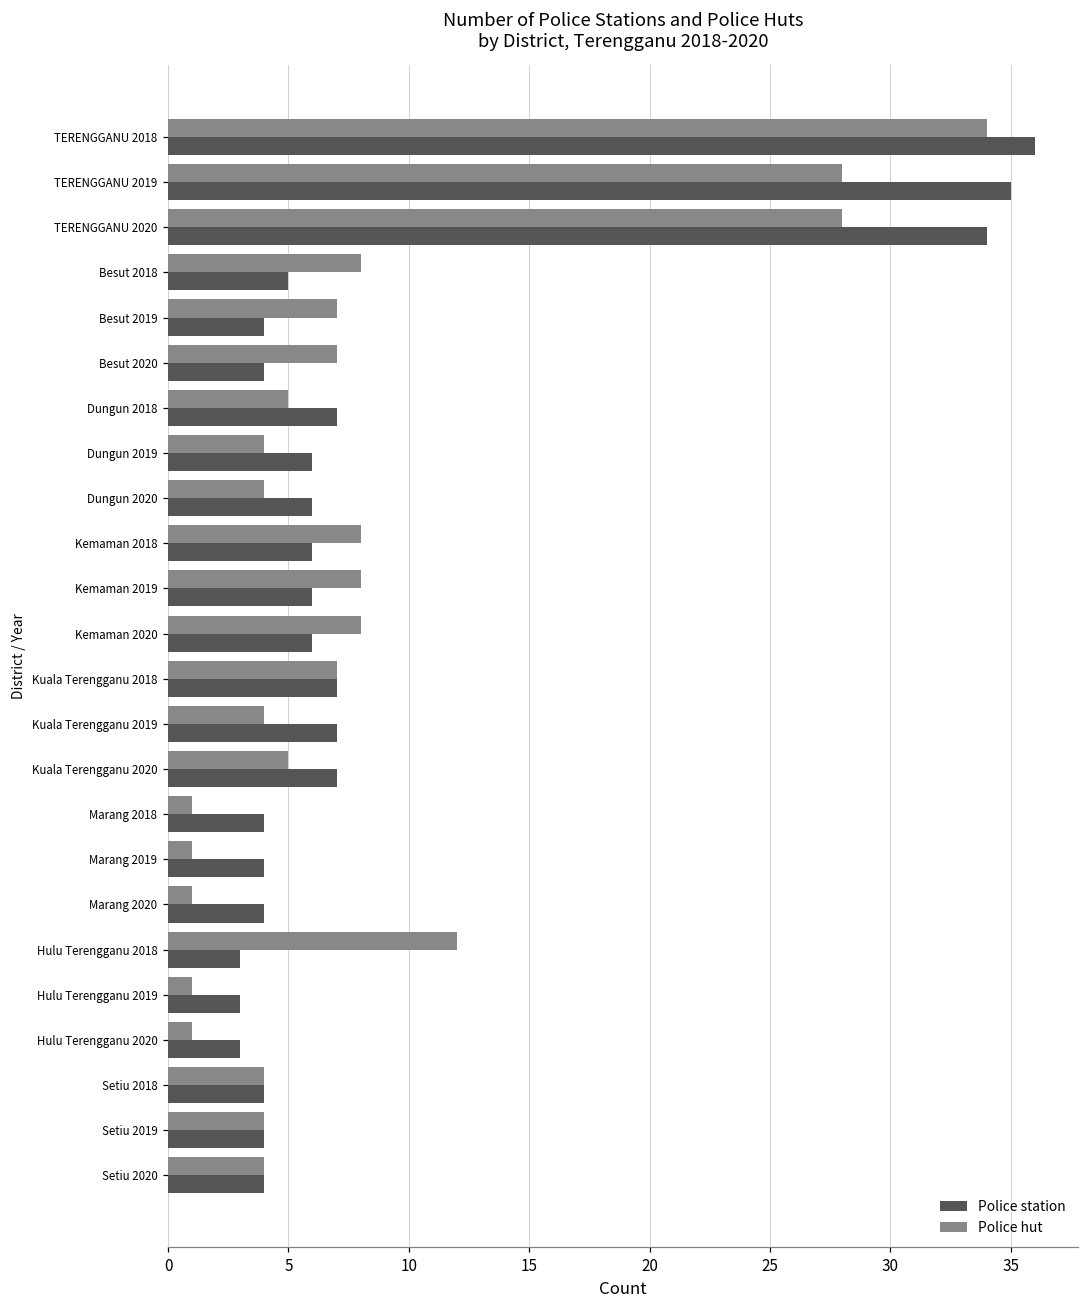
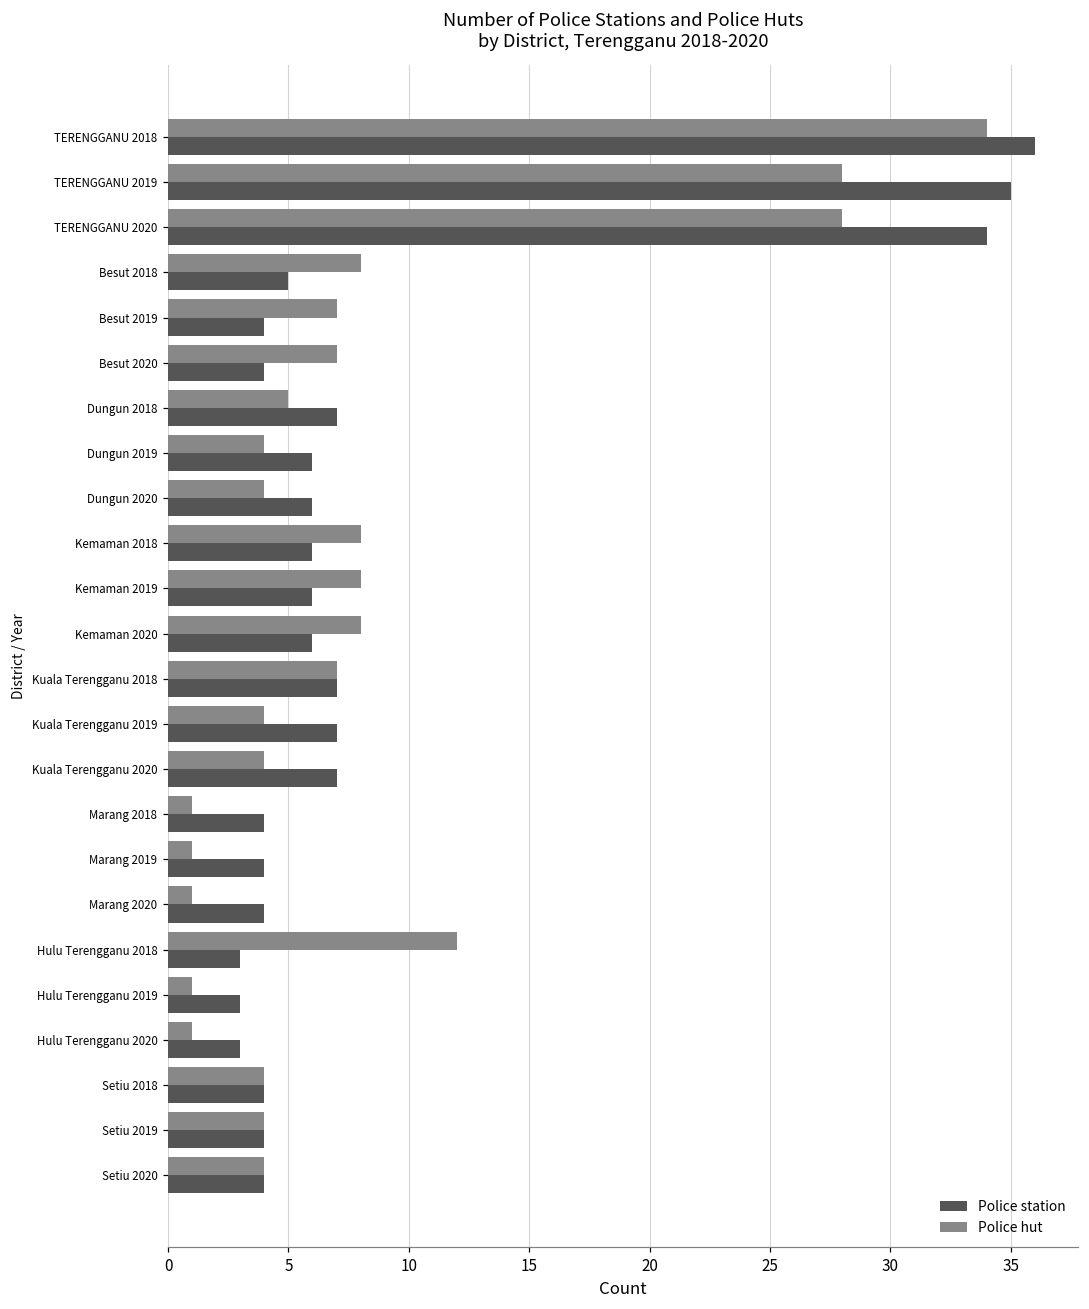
Police hut, Kuala Terengganu 2020: 5 -> 4
